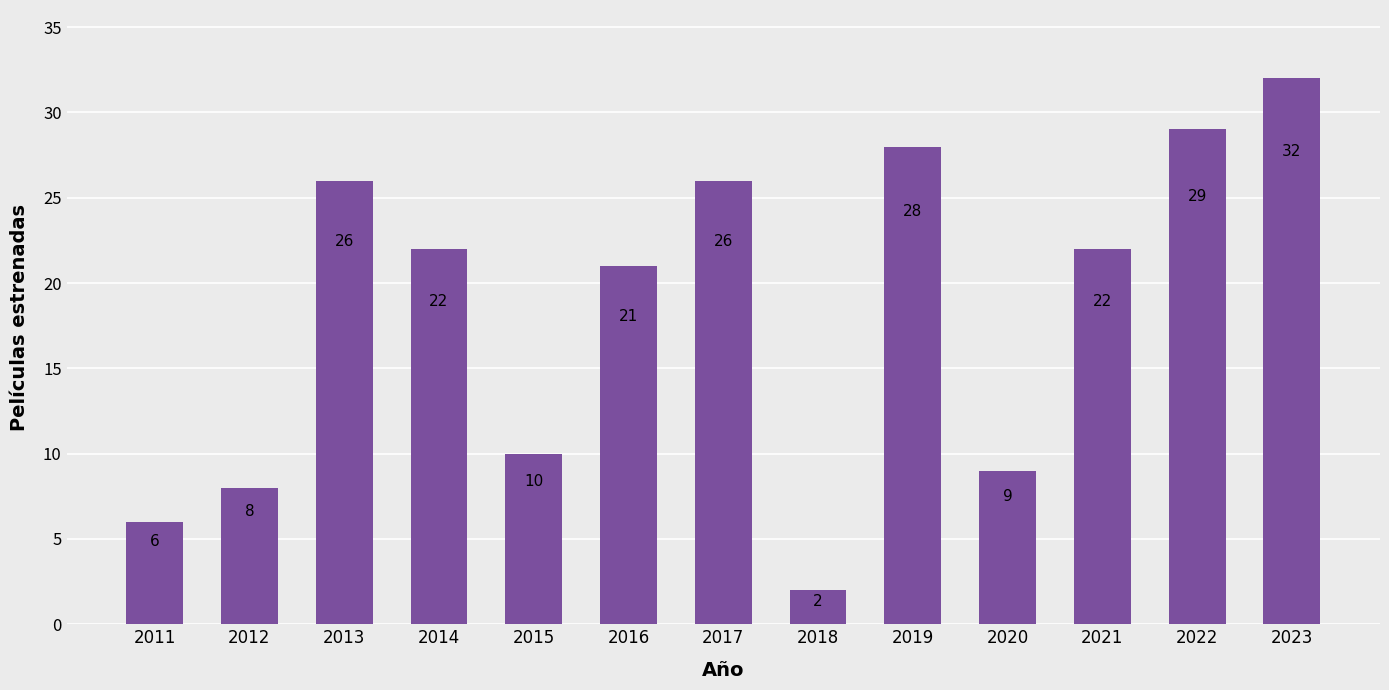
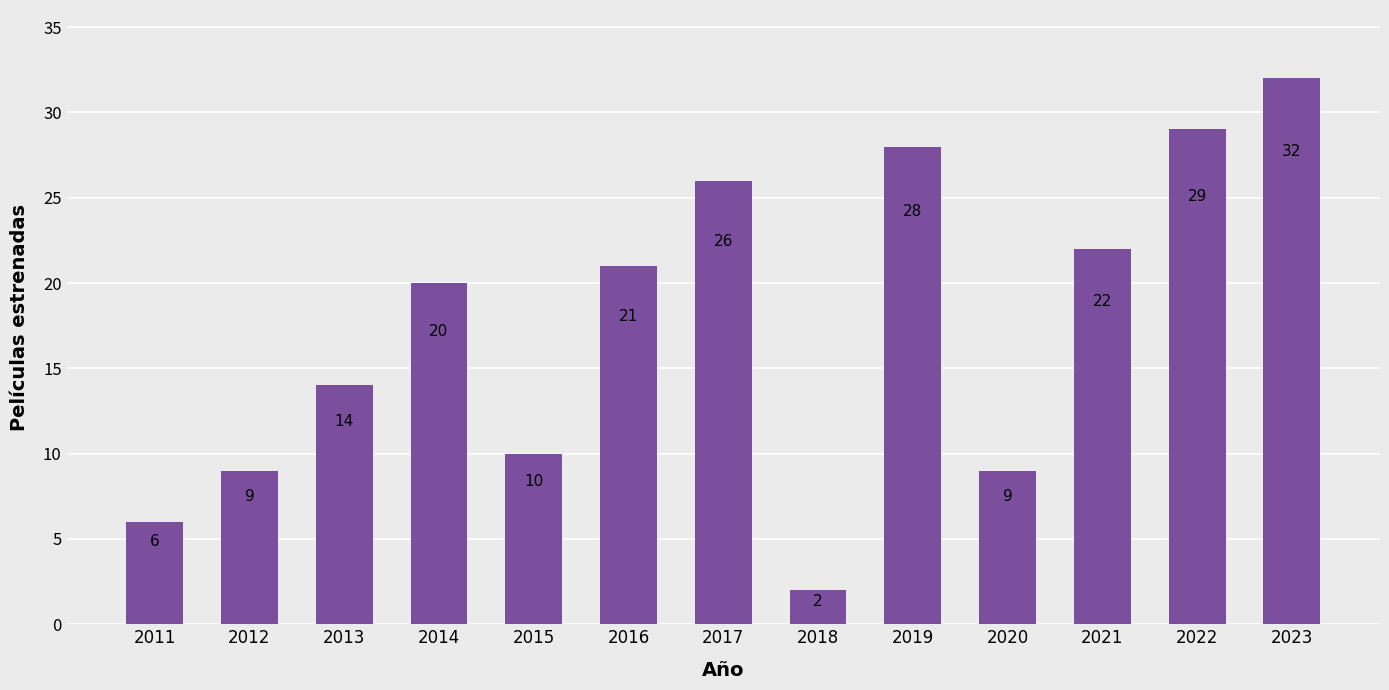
2012: 8 -> 9
2013: 26 -> 14
2014: 22 -> 20
